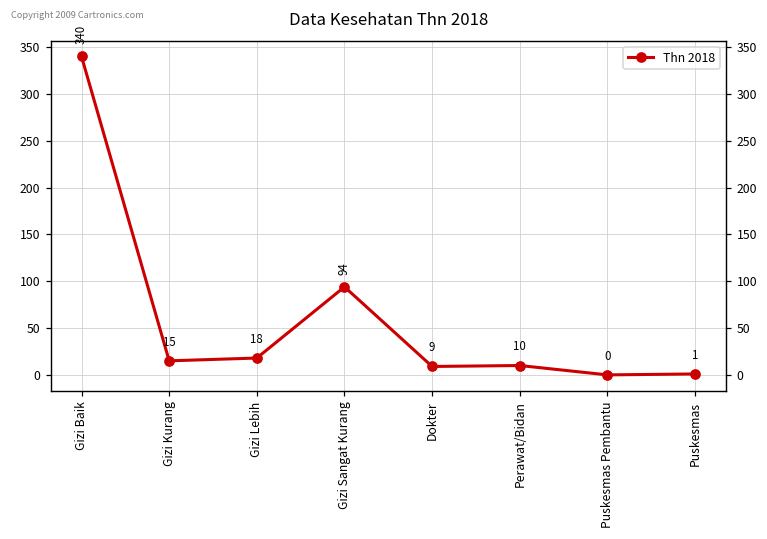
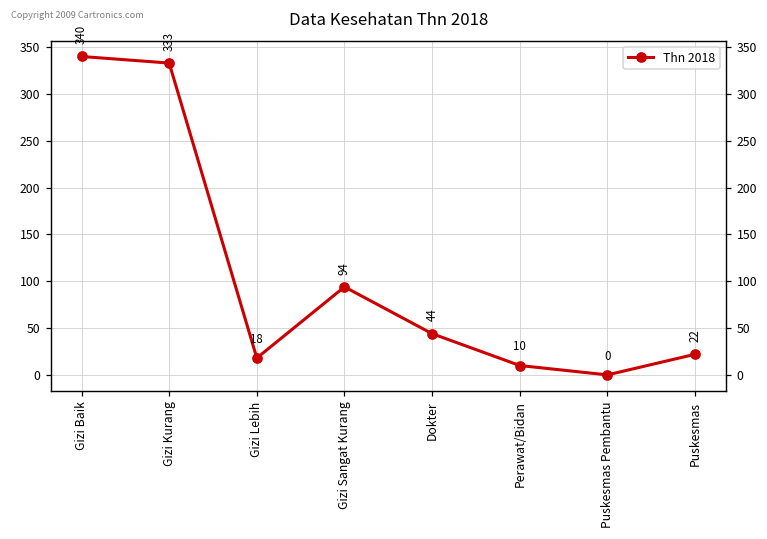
Gizi Kurang: 15 -> 333
Dokter: 9 -> 44
Puskesmas: 1 -> 22
